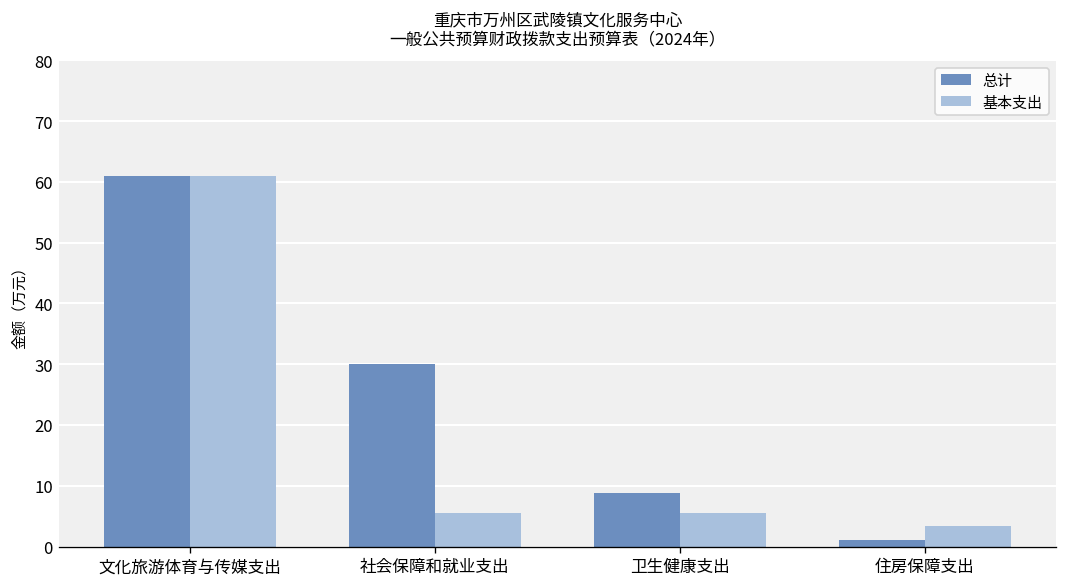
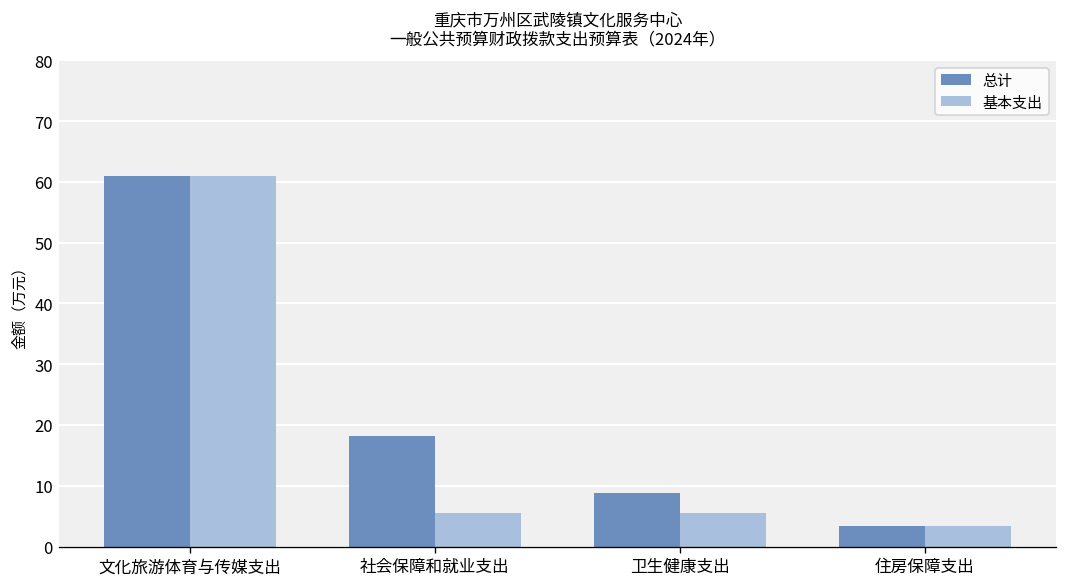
总计, 社会保障和就业支出: 30 -> 18
总计, 住房保障支出: 1 -> 3
